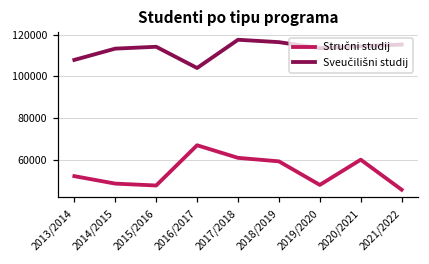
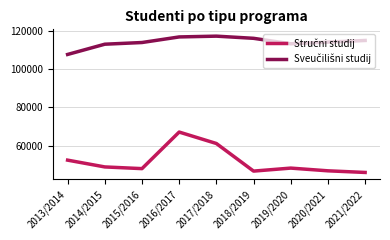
Sveučilišni studij, 2016/2017: 104000 -> 117000
Stručni studij, 2018/2019: 59000 -> 47000
Stručni studij, 2020/2021: 60000 -> 47000
